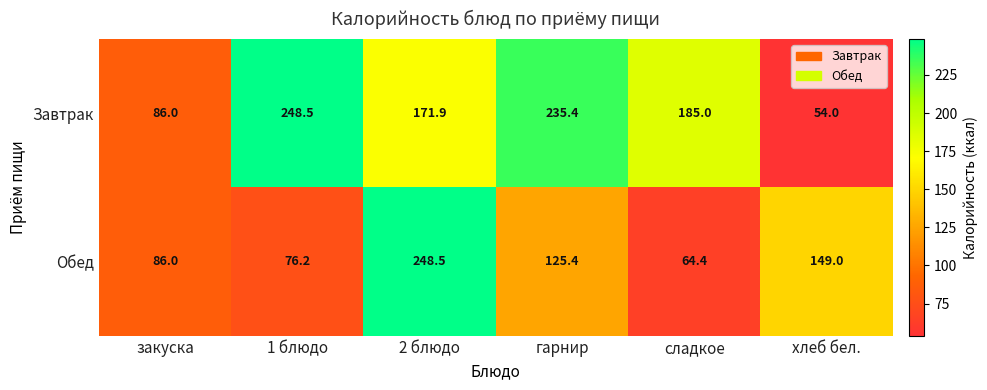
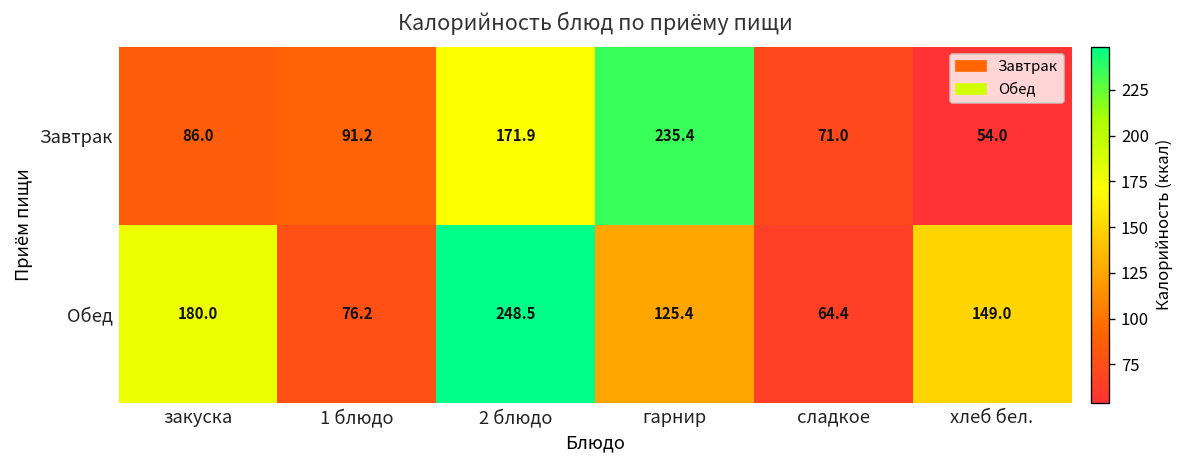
Завтрак, 1 блюдо: 248.5 -> 91.2
Завтрак, сладкое: 185.0 -> 71.0
Обед, закуска: 86.0 -> 180.0
